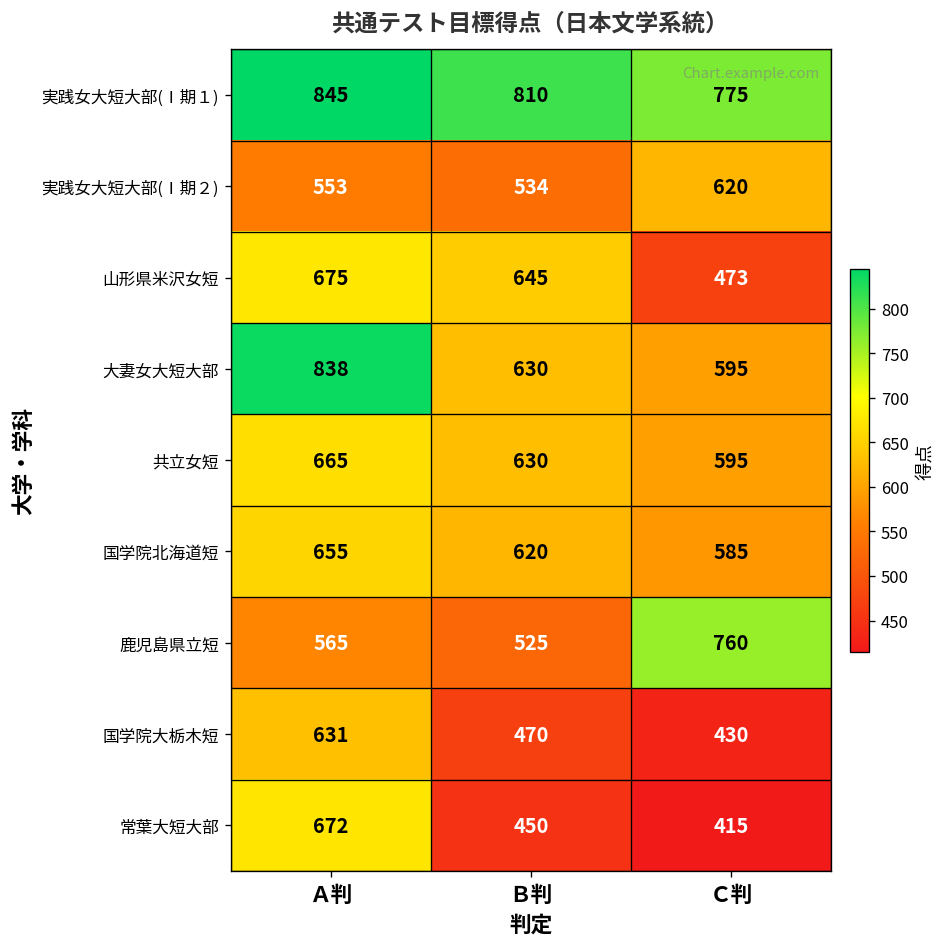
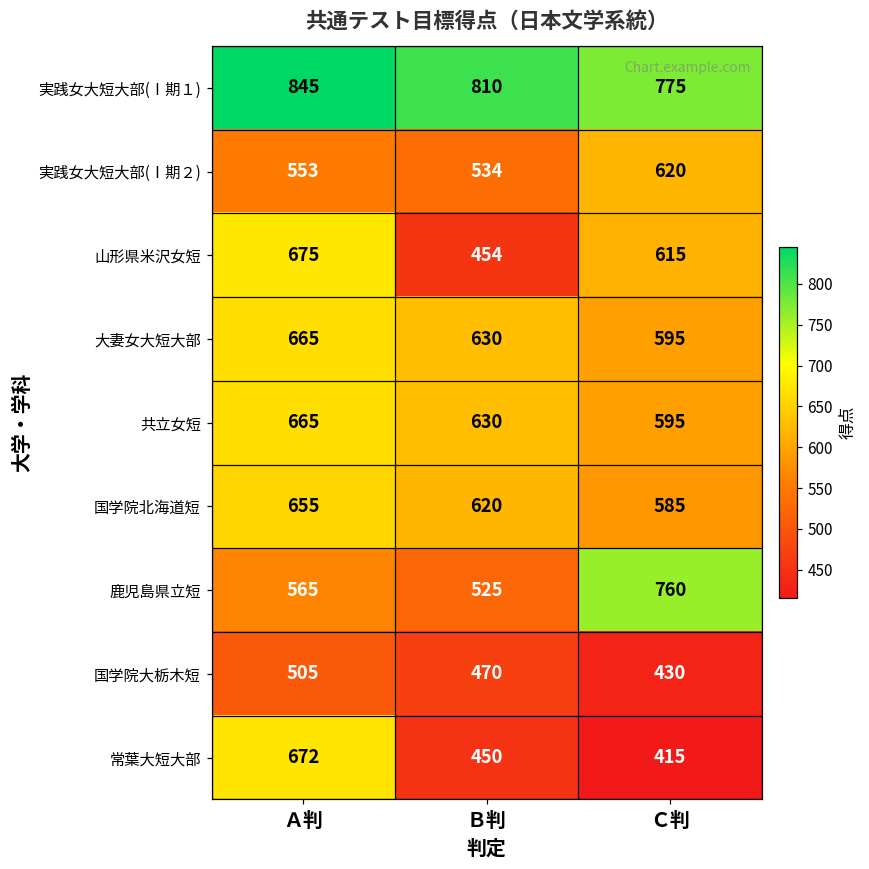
山形県米沢女短, Ｂ判: 645 -> 454
山形県米沢女短, Ｃ判: 473 -> 615
大妻女大短大部, Ａ判: 838 -> 665
国学院大栃木短, Ａ判: 631 -> 505
